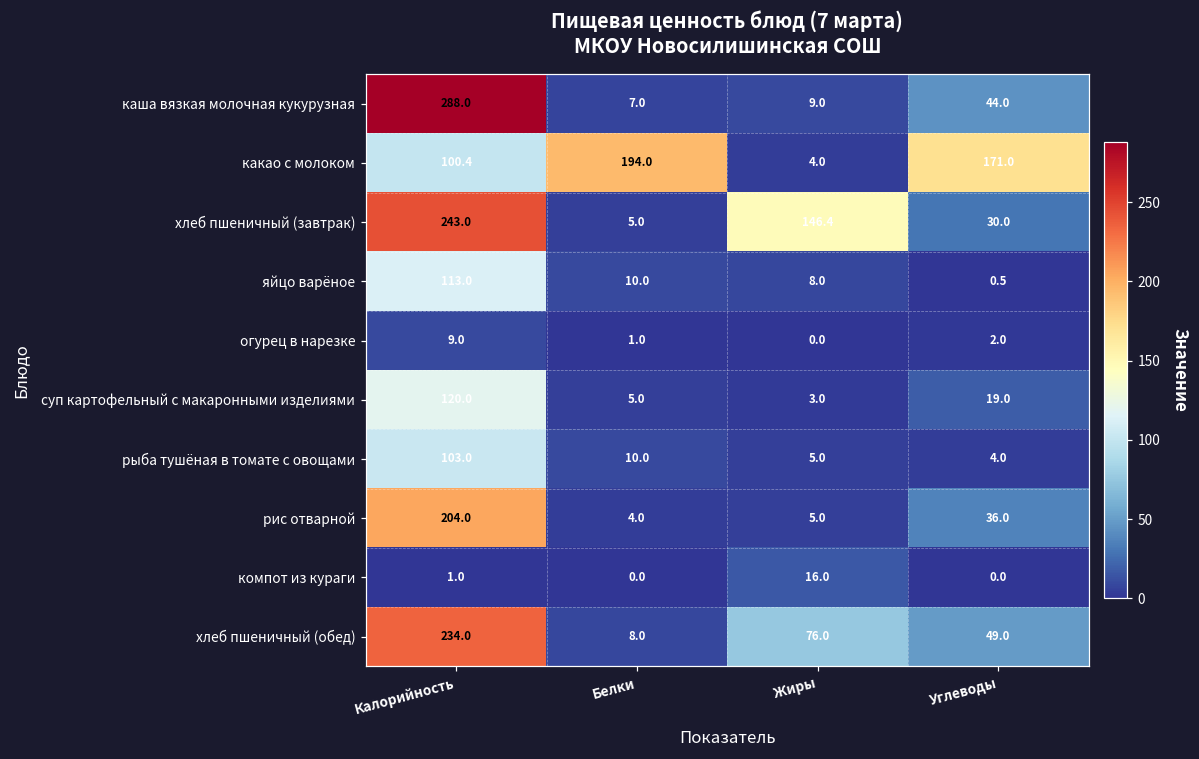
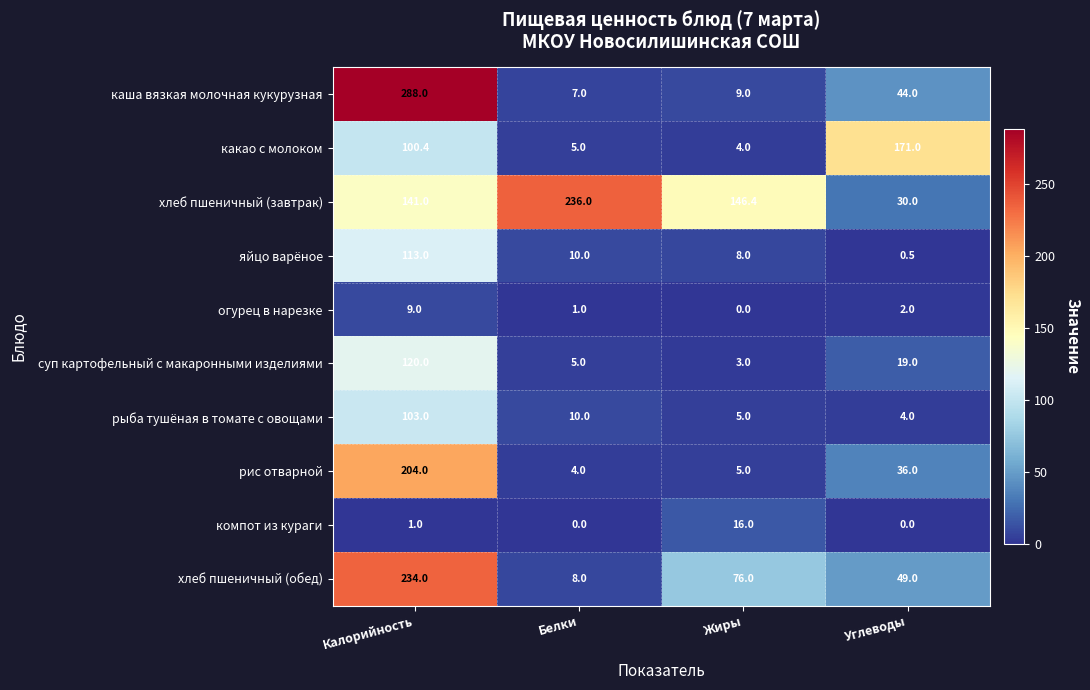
какао с молоком, Белки: 194.0 -> 5.0
хлеб пшеничный (завтрак), Калорийность: 243.0 -> 141.0
хлеб пшеничный (завтрак), Белки: 5.0 -> 236.0
